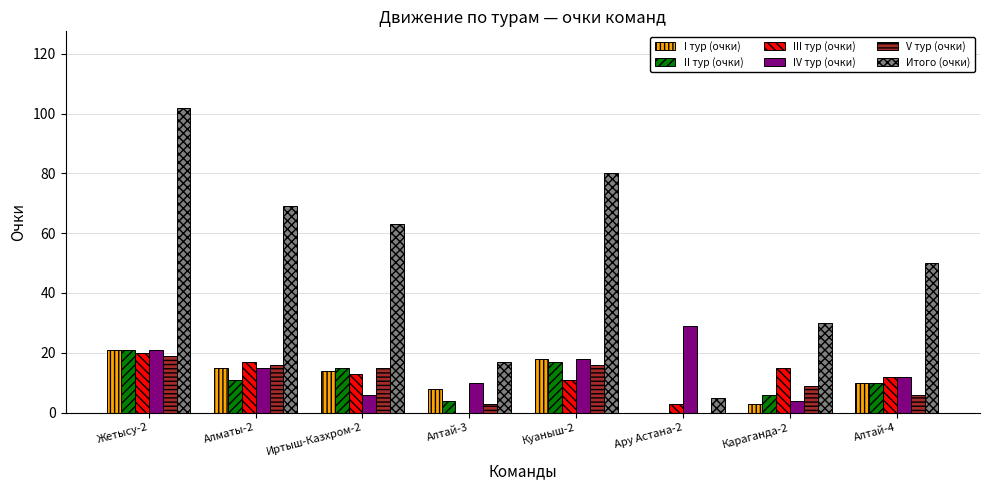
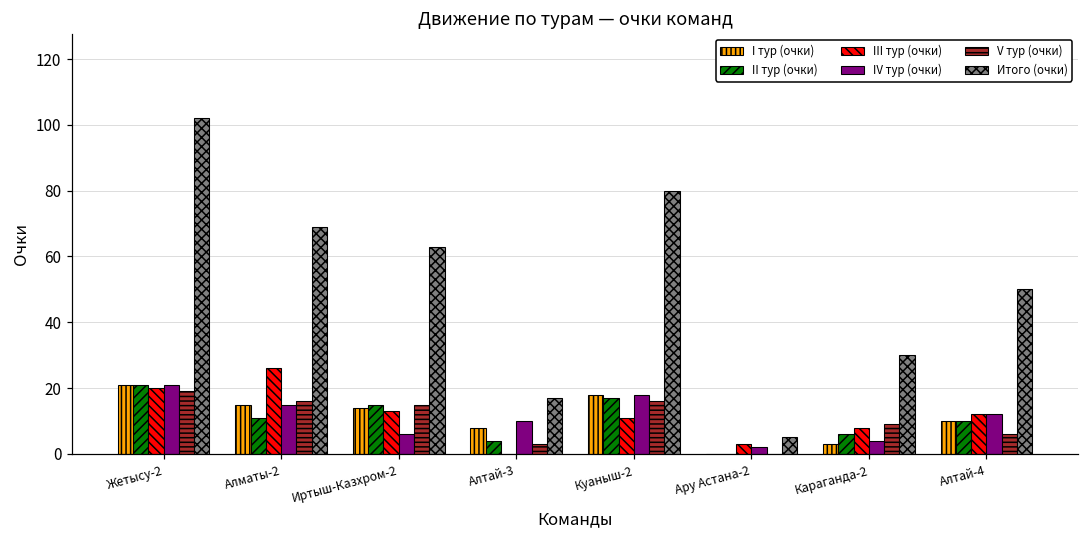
III тур (очки), Алматы-2: 17 -> 26
IV тур (очки), Ару Астана-2: 29 -> 2
III тур (очки), Караганда-2: 15 -> 8
